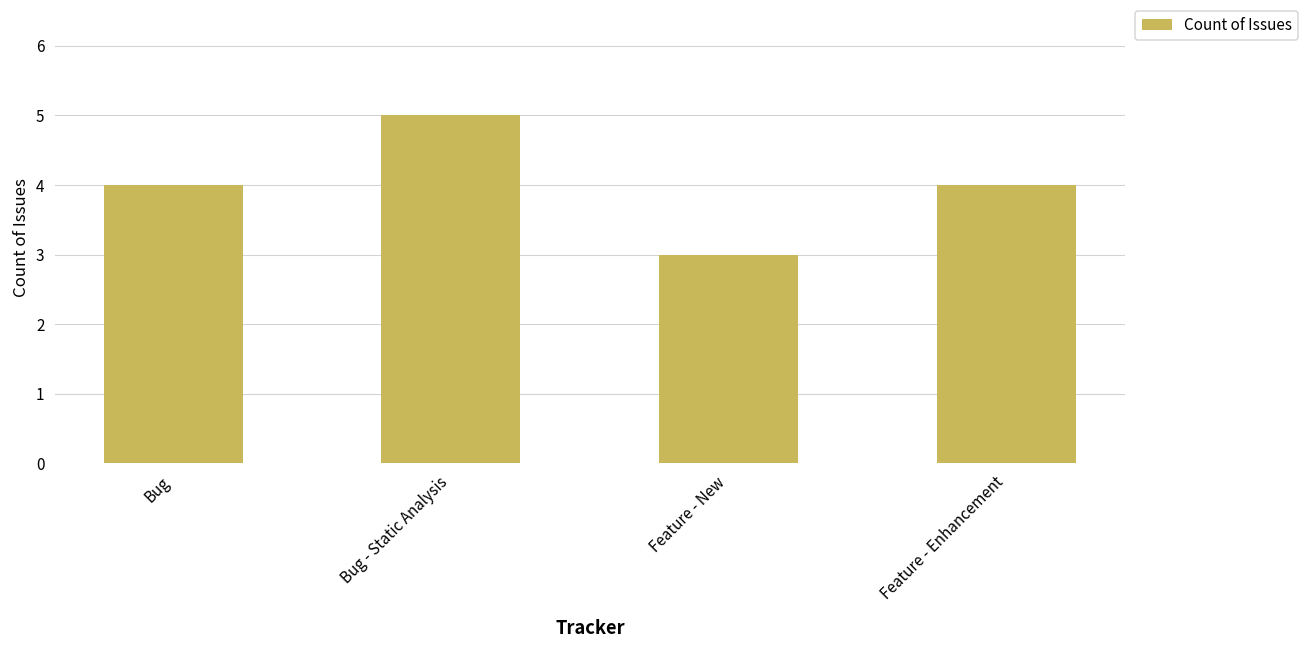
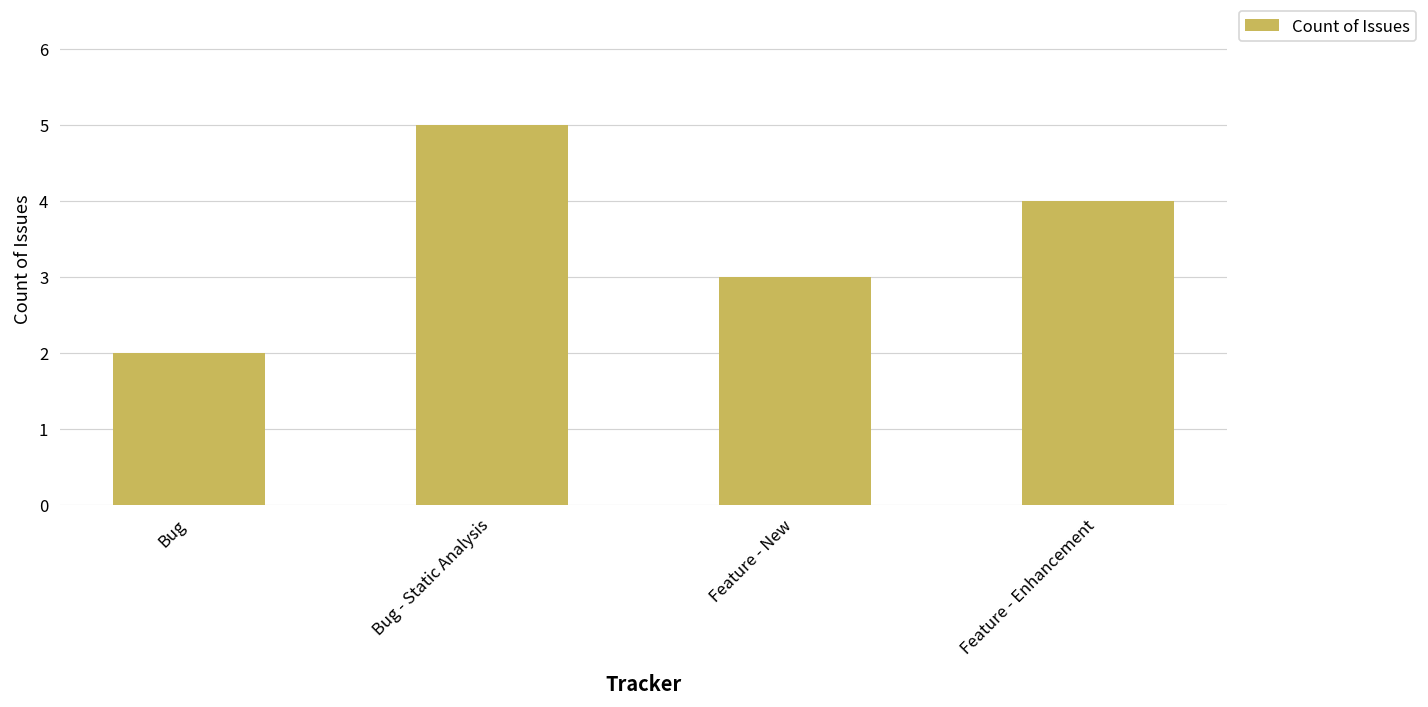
Bug: 4 -> 2
